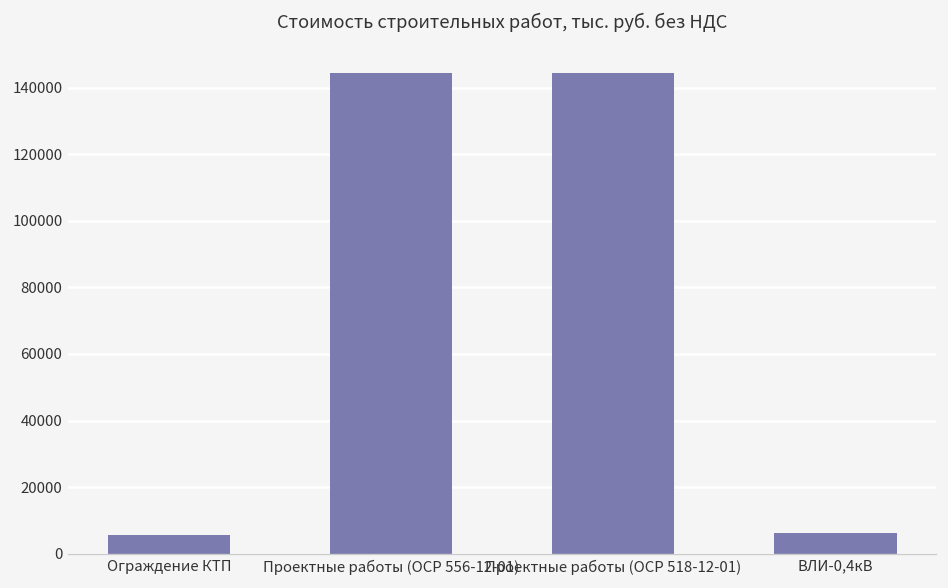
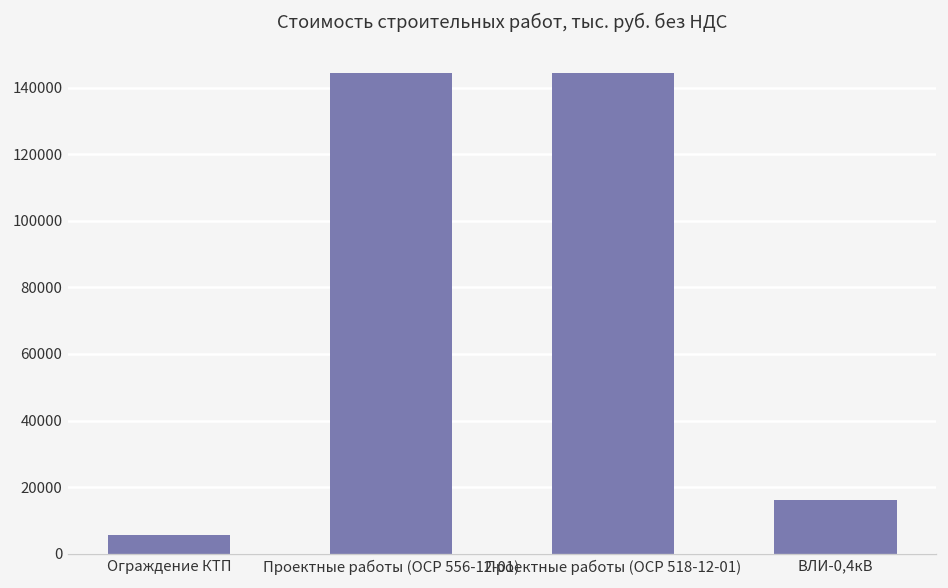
ВЛИ-0,4кВ: 6000 -> 16000
